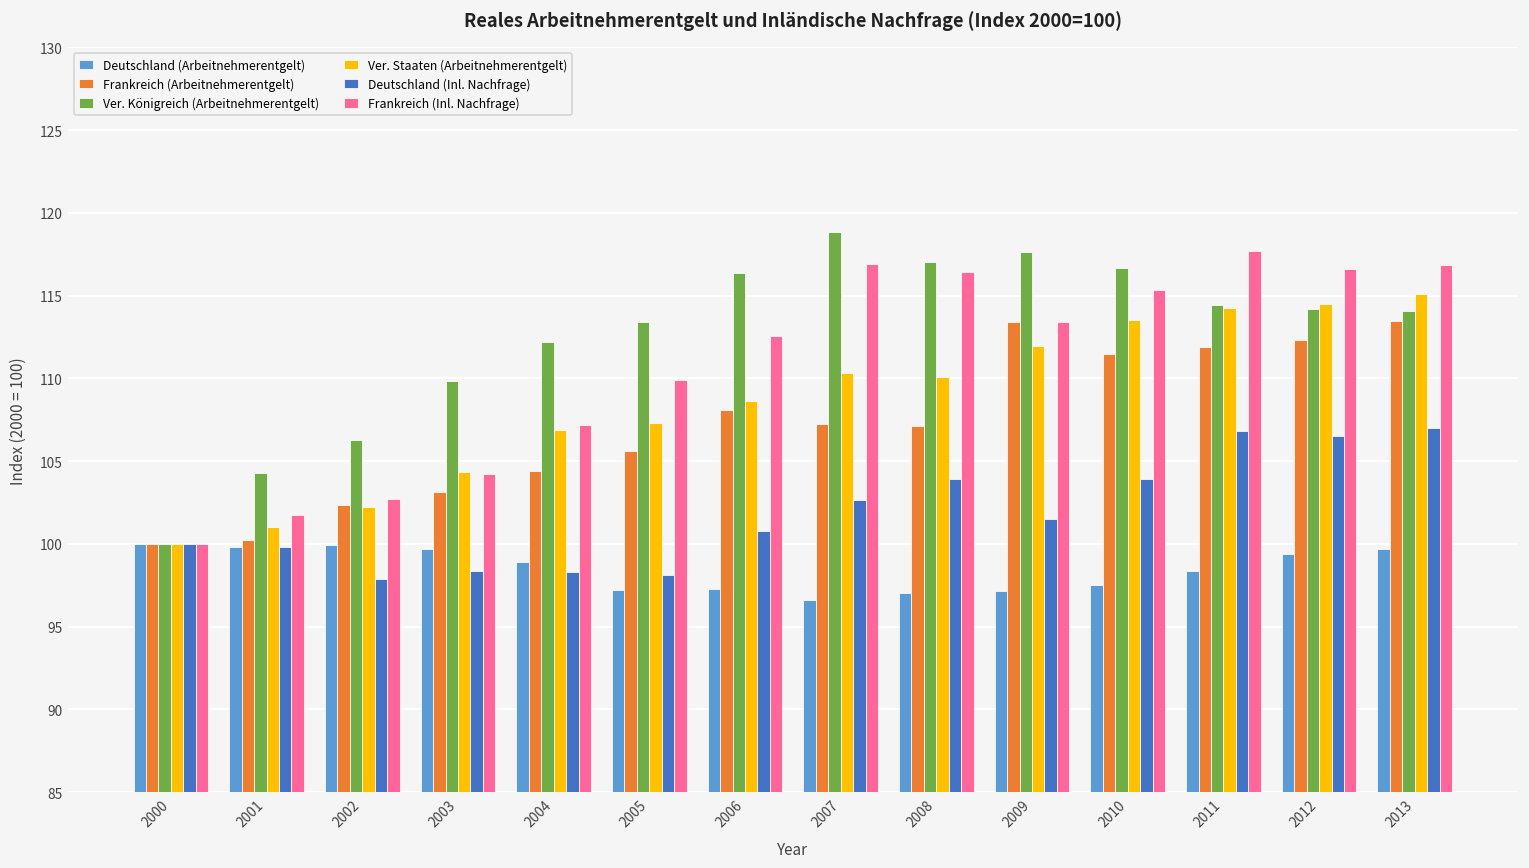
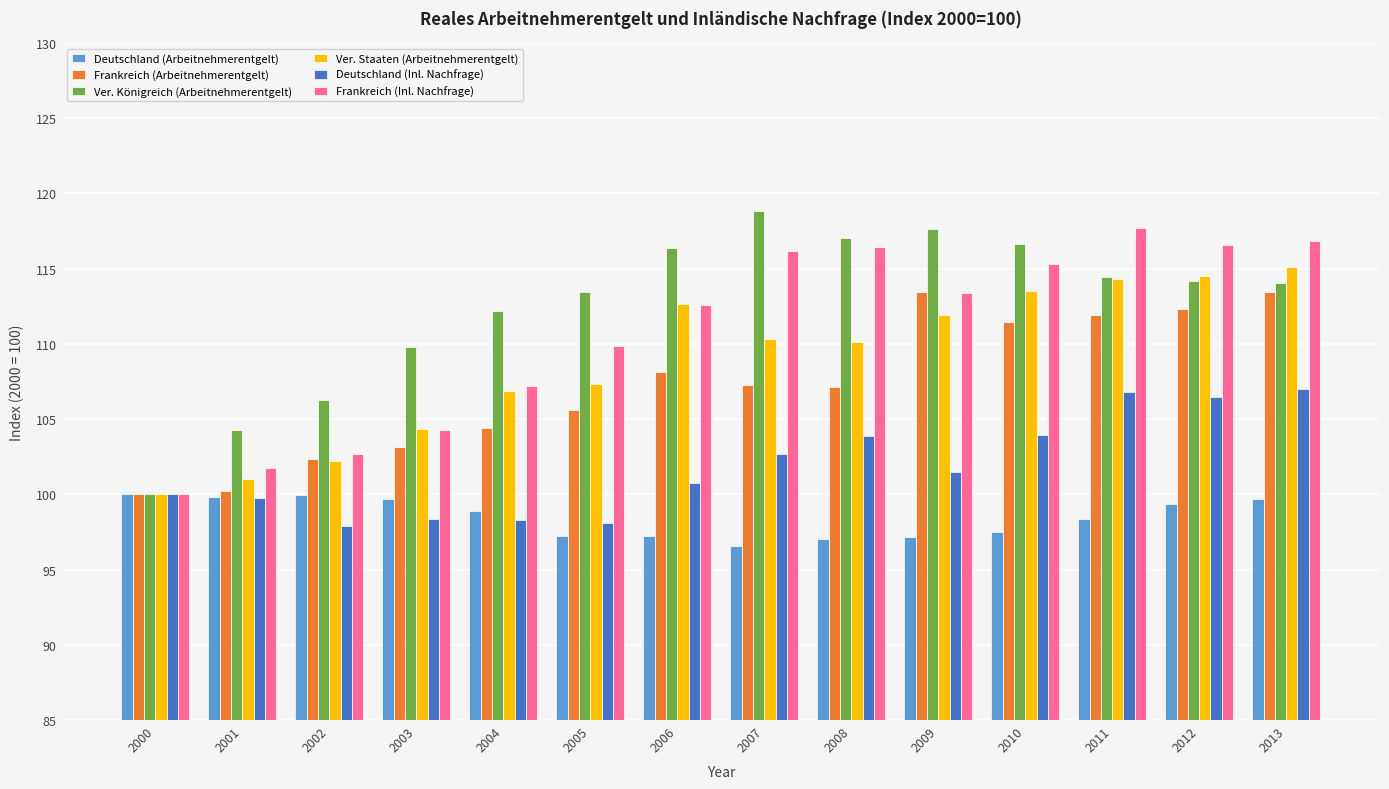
Ver. Staaten (Arbeitnehmerentgelt), 2006: 108.7 -> 112.7
Frankreich (Inl. Nachfrage), 2007: 116.9 -> 116.1
